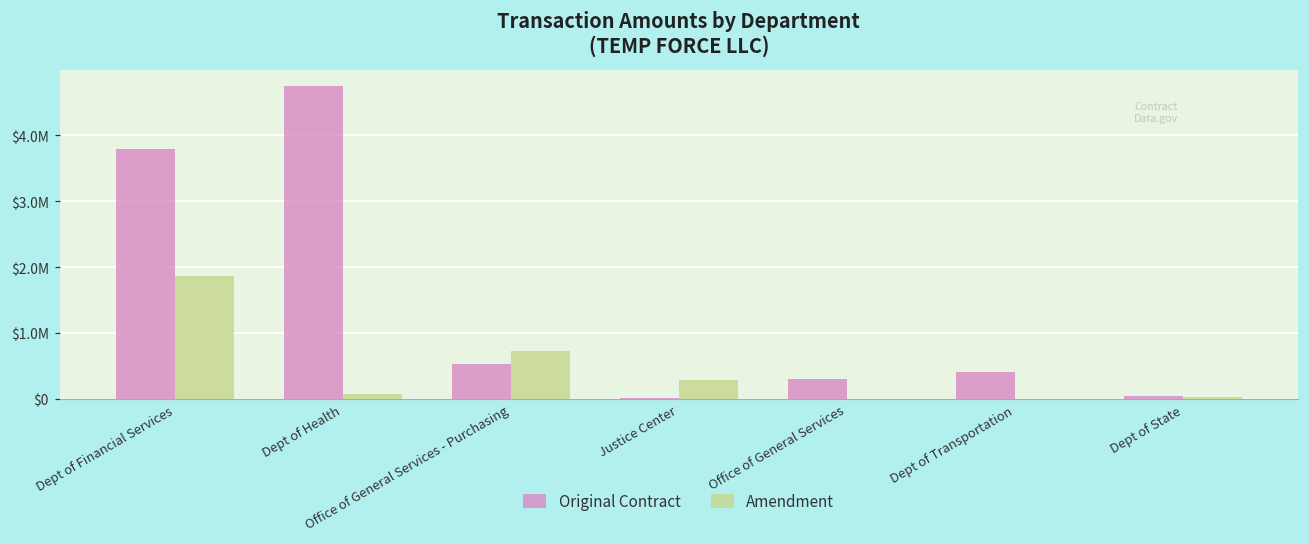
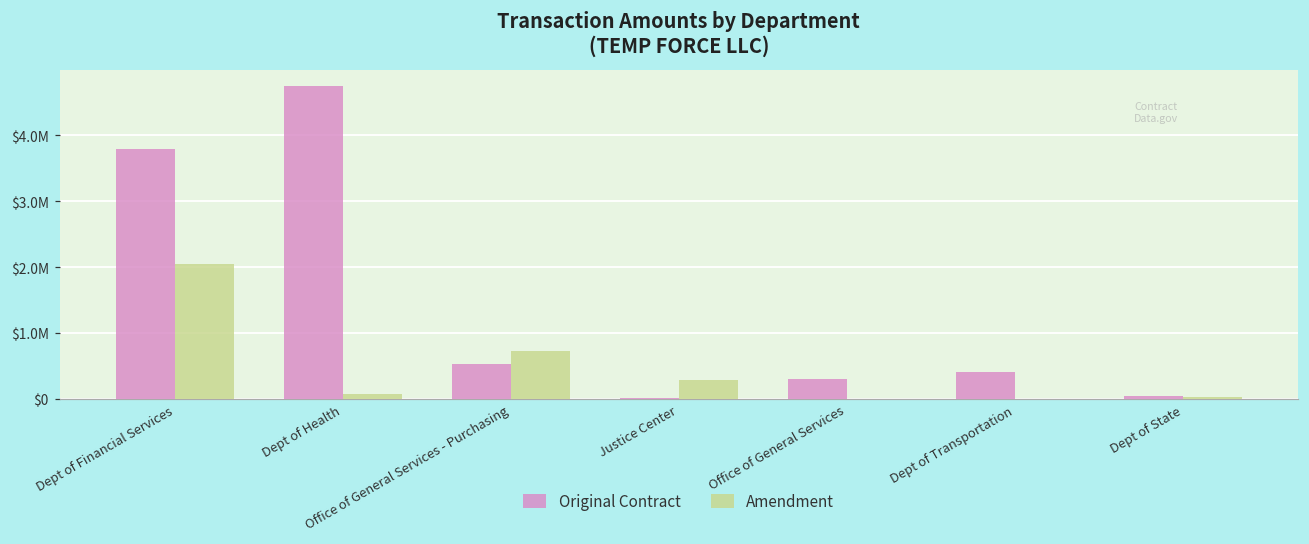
Amendment, Dept of Financial Services: $1900000 -> $2100000
